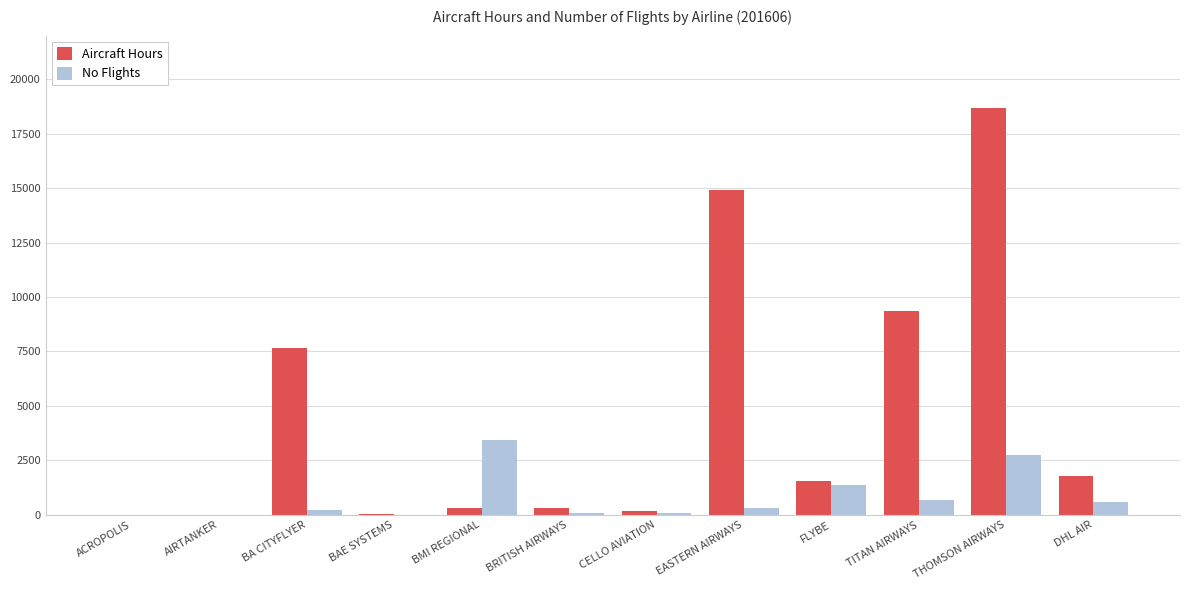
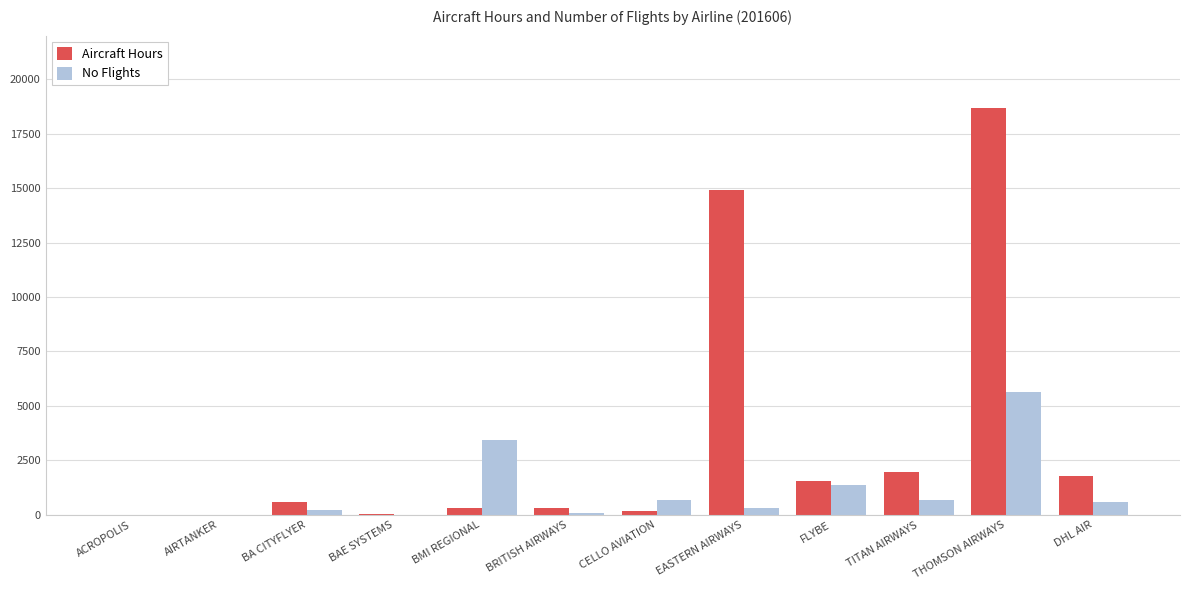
Aircraft Hours, BA CITYFLYER: 7700 -> 600
No Flights, CELLO AVIATION: 100 -> 700
Aircraft Hours, TITAN AIRWAYS: 9400 -> 2000
No Flights, THOMSON AIRWAYS: 2700 -> 5600
